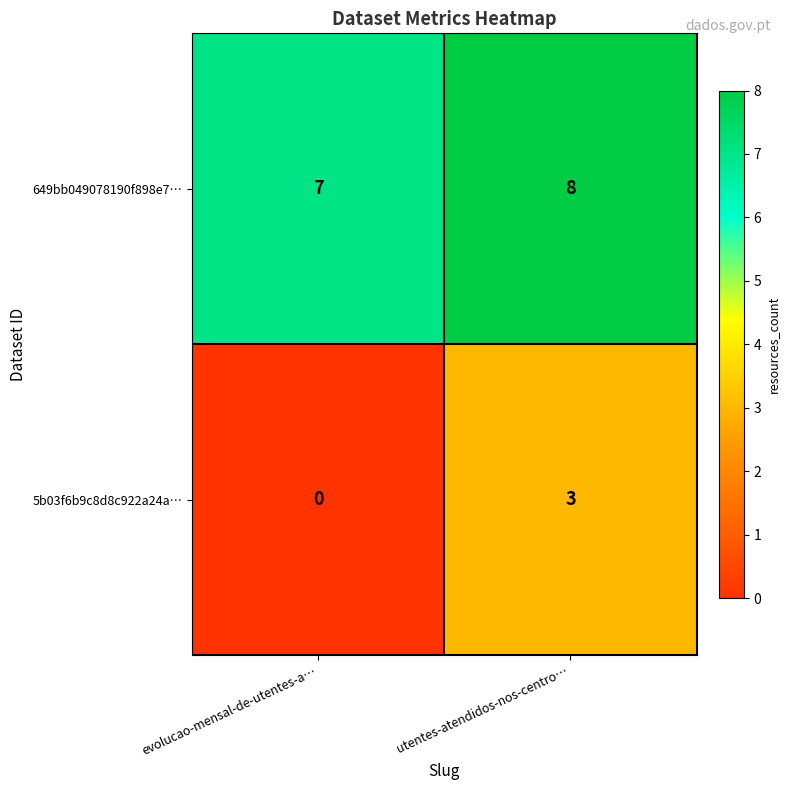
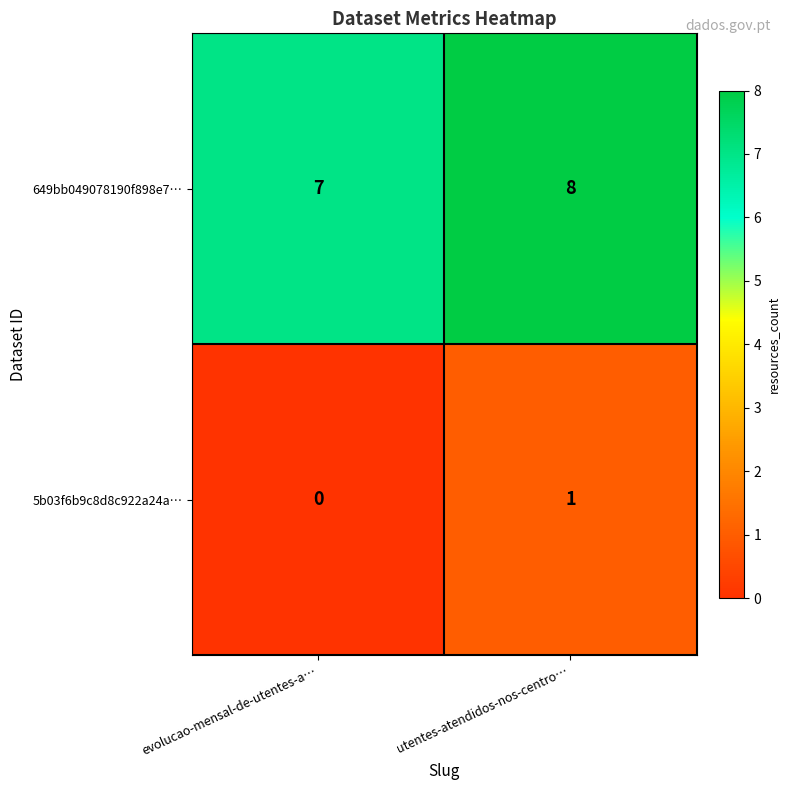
5b03f6b9c8d8c922a24a…, utentes-atendidos-nos-centro…: 3 -> 1
